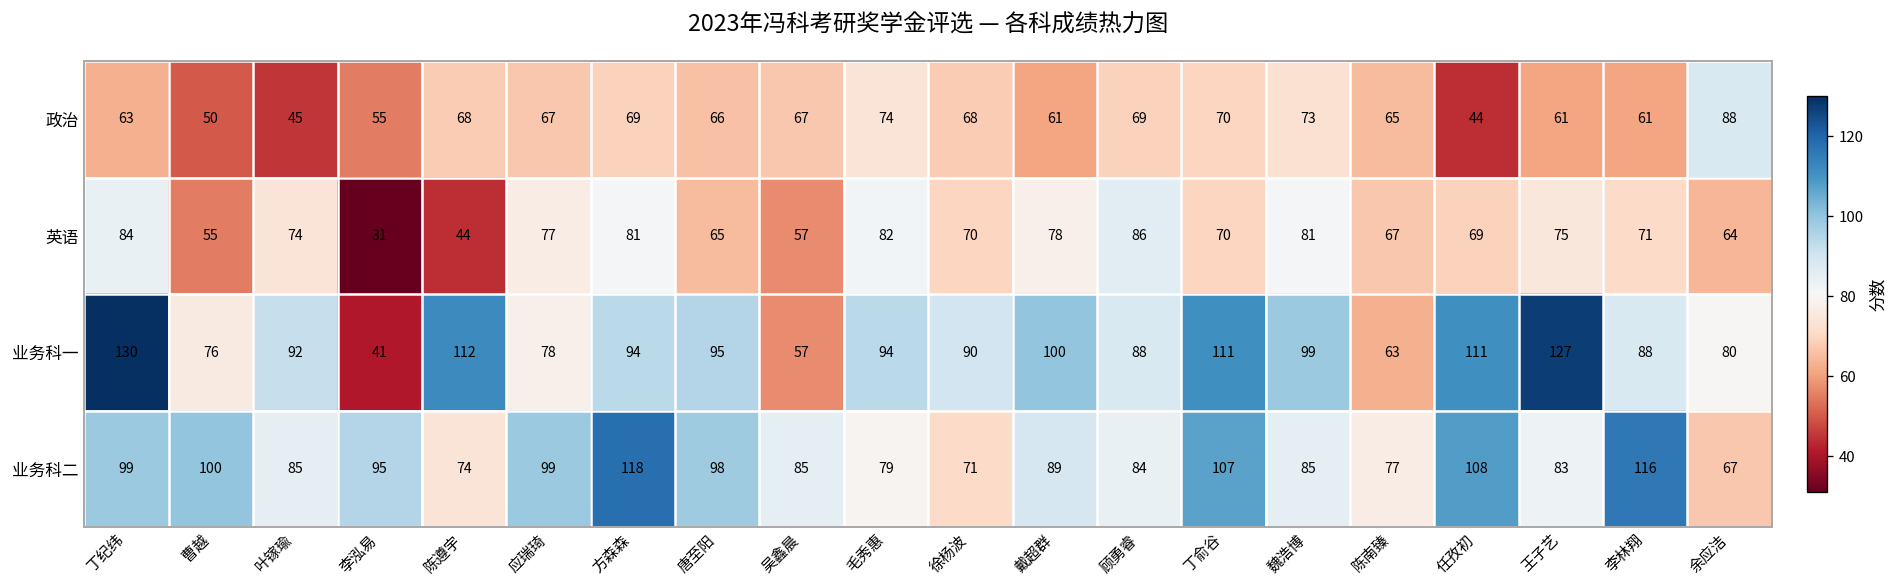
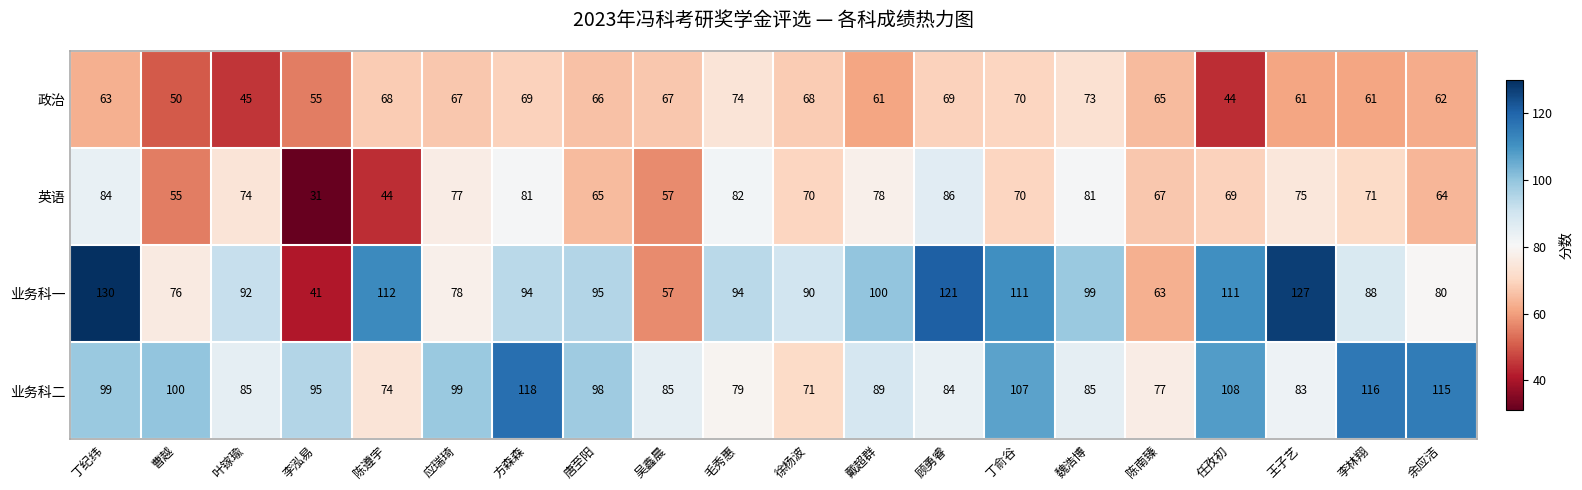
政治, 余应洁: 88 -> 62
业务科一, 顾勇睿: 88 -> 121
业务科二, 余应洁: 67 -> 115
